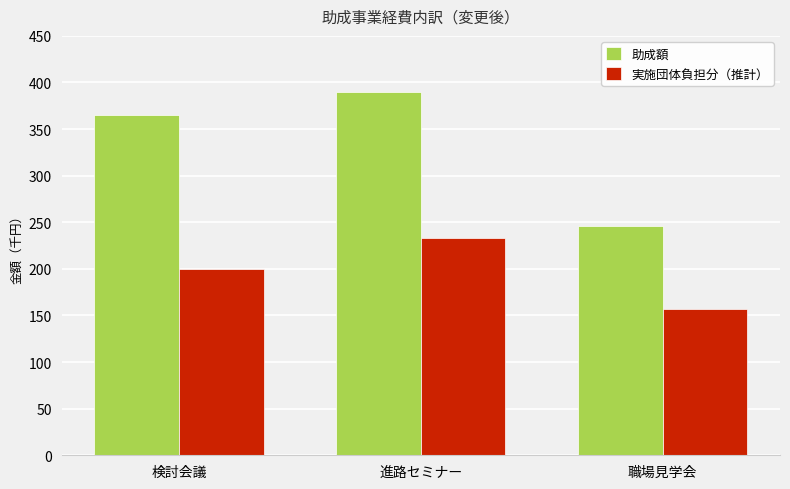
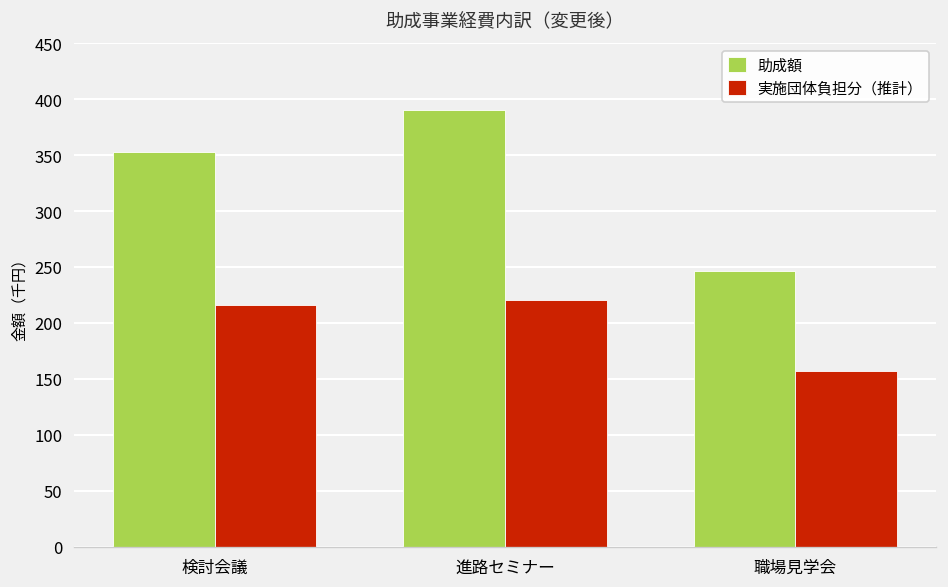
助成額, 検討会議: 370 -> 350
実施団体負担分（推計）, 検討会議: 200 -> 220
実施団体負担分（推計）, 進路セミナー: 230 -> 220
